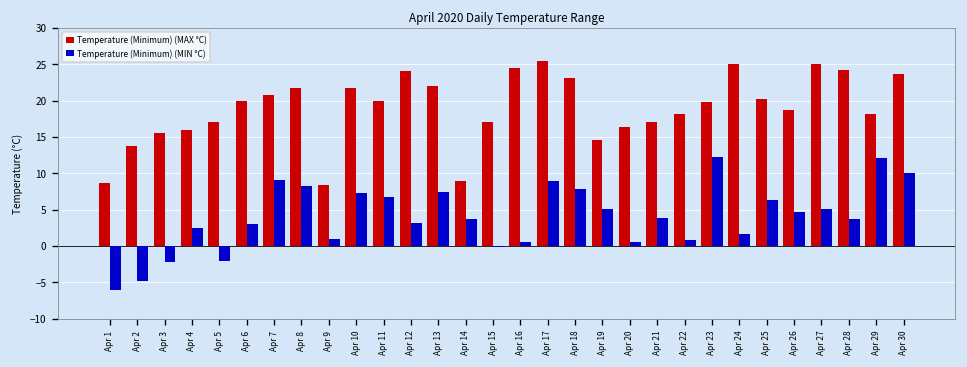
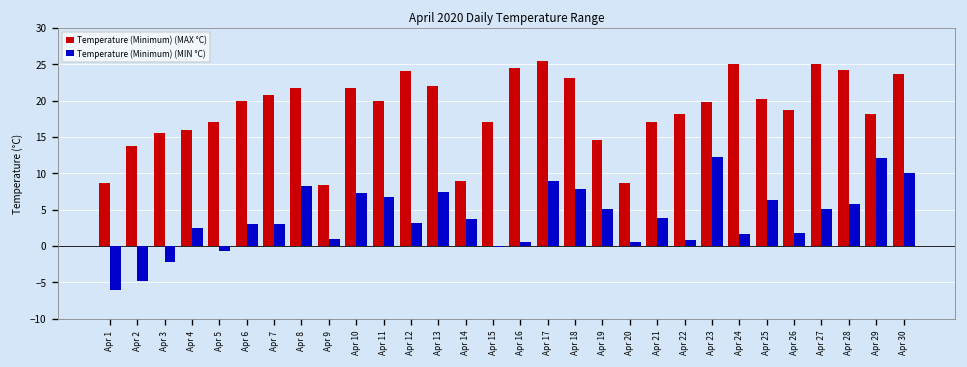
Temperature (Minimum) (MIN °C), Apr 5: -2 -> -1
Temperature (Minimum) (MIN °C), Apr 7: 9 -> 3
Temperature (Minimum) (MAX °C), Apr 20: 16 -> 9
Temperature (Minimum) (MIN °C), Apr 26: 5 -> 2
Temperature (Minimum) (MIN °C), Apr 28: 4 -> 6
